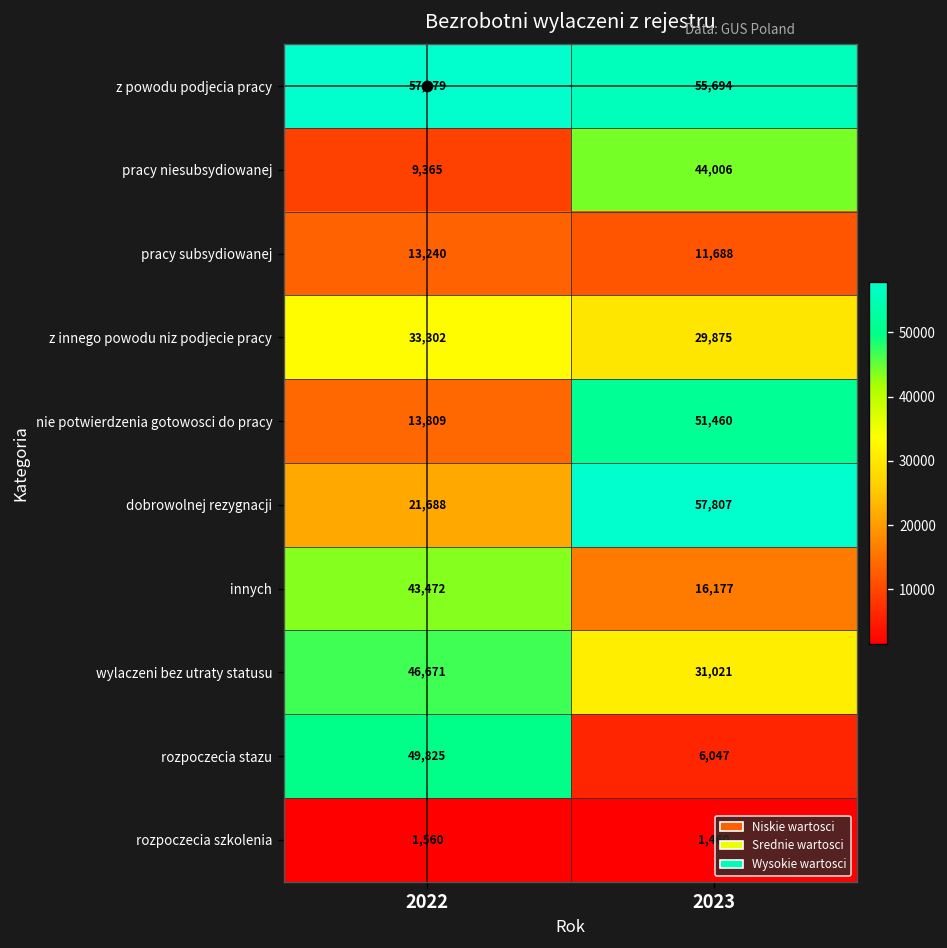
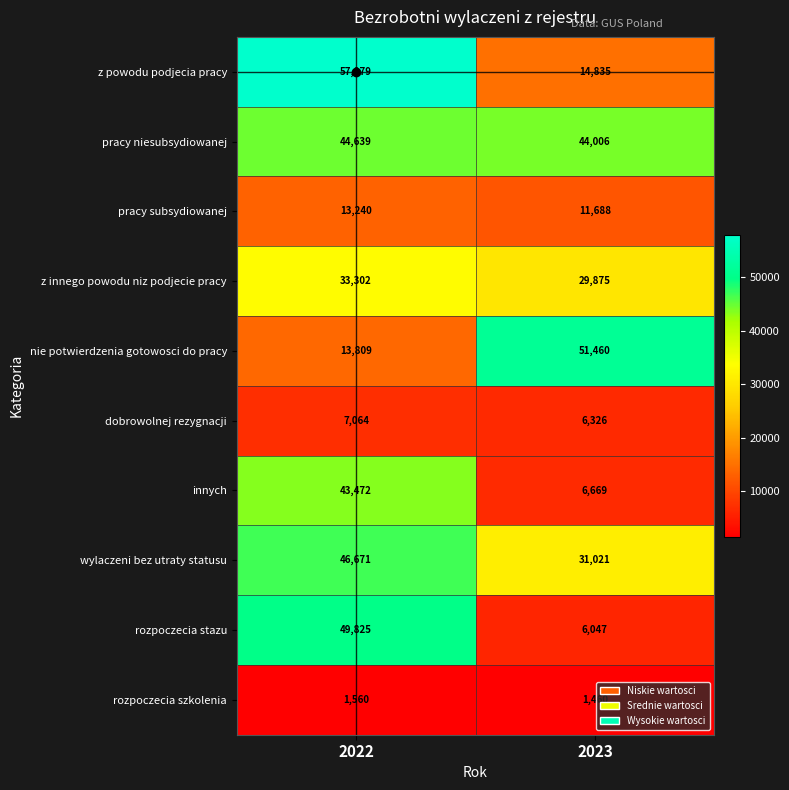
z powodu podjecia pracy, 2023: 55,694 -> 14,835
pracy niesubsydiowanej, 2022: 9,365 -> 44,639
dobrowolnej rezygnacji, 2022: 21,688 -> 7,064
dobrowolnej rezygnacji, 2023: 57,807 -> 6,326
innych, 2023: 16,177 -> 6,669
